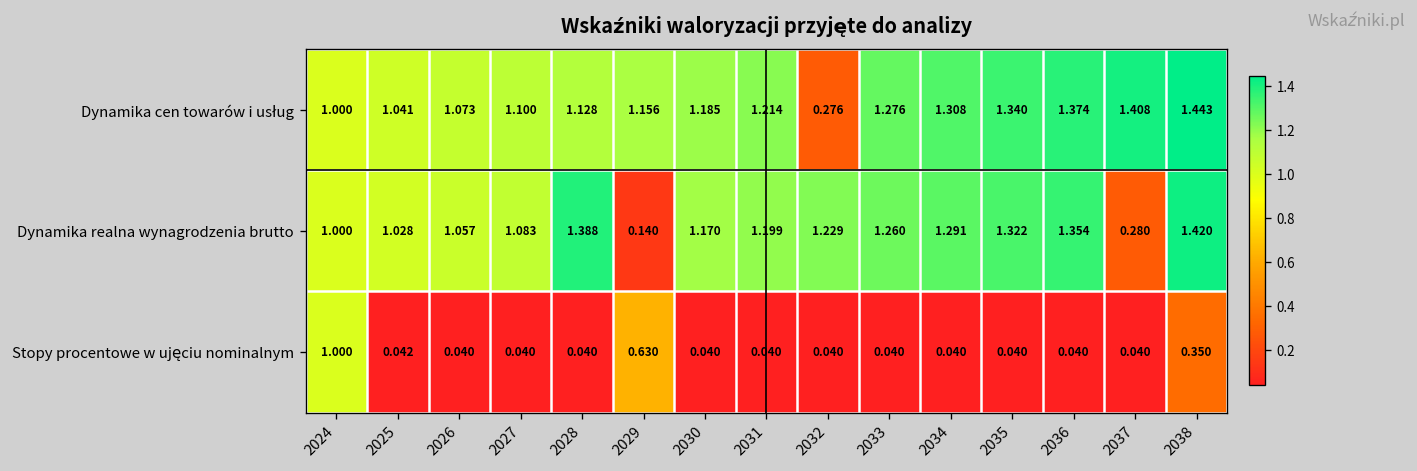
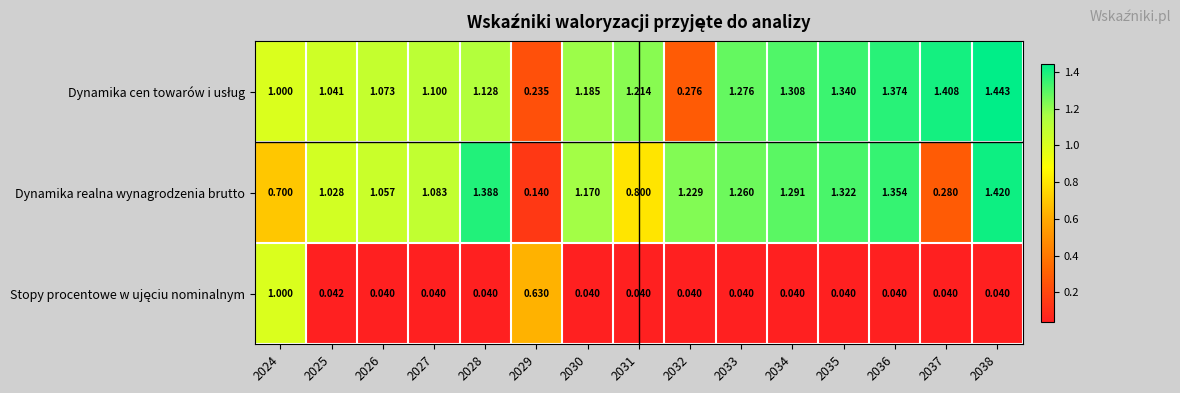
Dynamika cen towarów i usług, 2029: 1.156 -> 0.235
Dynamika realna wynagrodzenia brutto, 2024: 1.000 -> 0.700
Dynamika realna wynagrodzenia brutto, 2031: 1.199 -> 0.800
Stopy procentowe w ujęciu nominalnym, 2038: 0.350 -> 0.040
